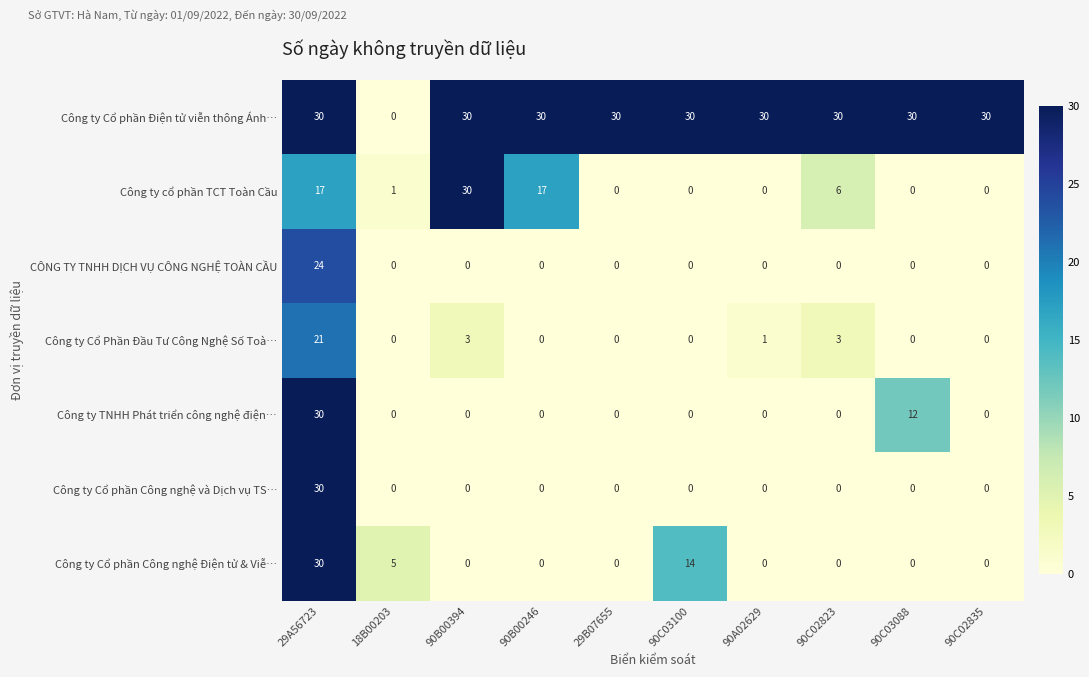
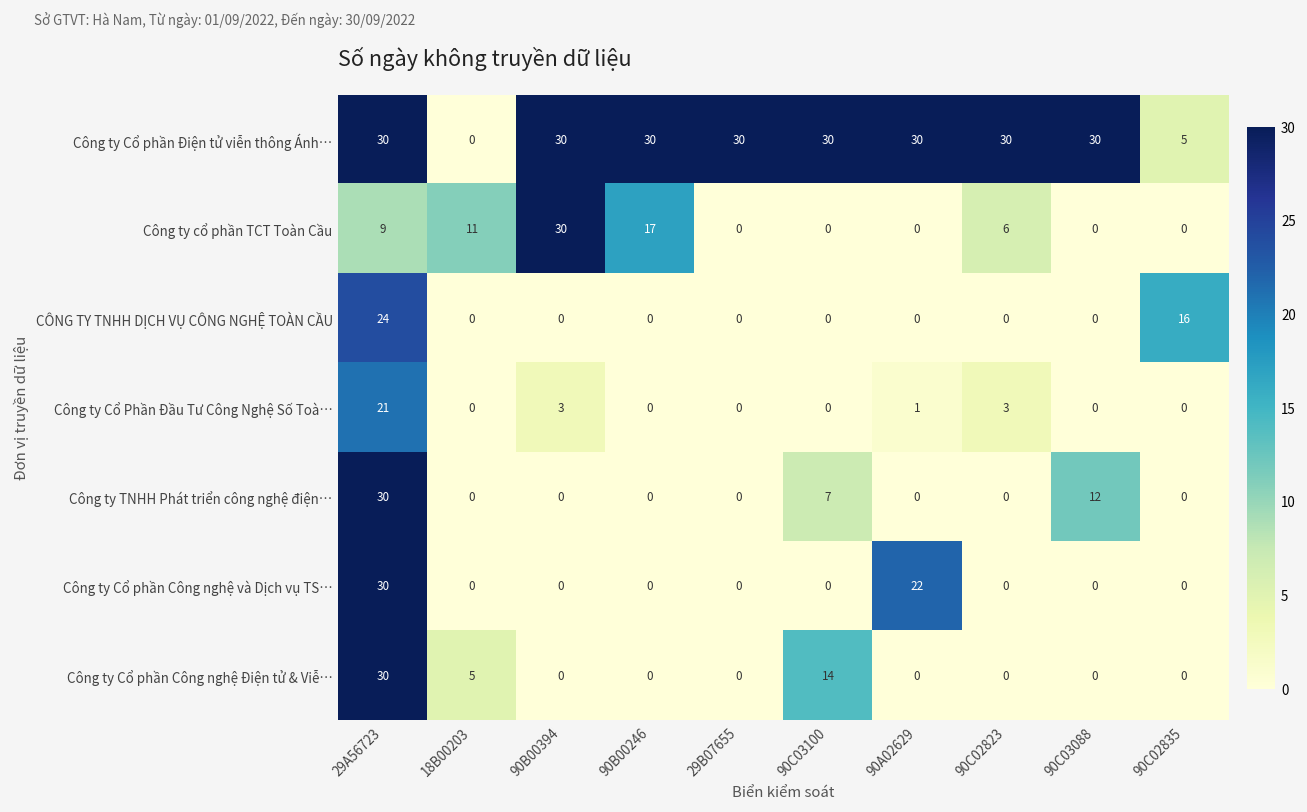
Công ty Cổ phần Điện tử viễn thông Ánh…, 90C02835: 30 -> 5
Công ty cổ phần TCT Toàn Cầu, 29A56723: 17 -> 9
Công ty cổ phần TCT Toàn Cầu, 18B00203: 1 -> 11
CÔNG TY TNHH DỊCH VỤ CÔNG NGHỆ TOÀN CẦU, 90C02835: 0 -> 16
Công ty TNHH Phát triển công nghệ điện…, 90C03100: 0 -> 7
Công ty Cổ phần Công nghệ và Dịch vụ TS…, 90A02629: 0 -> 22
